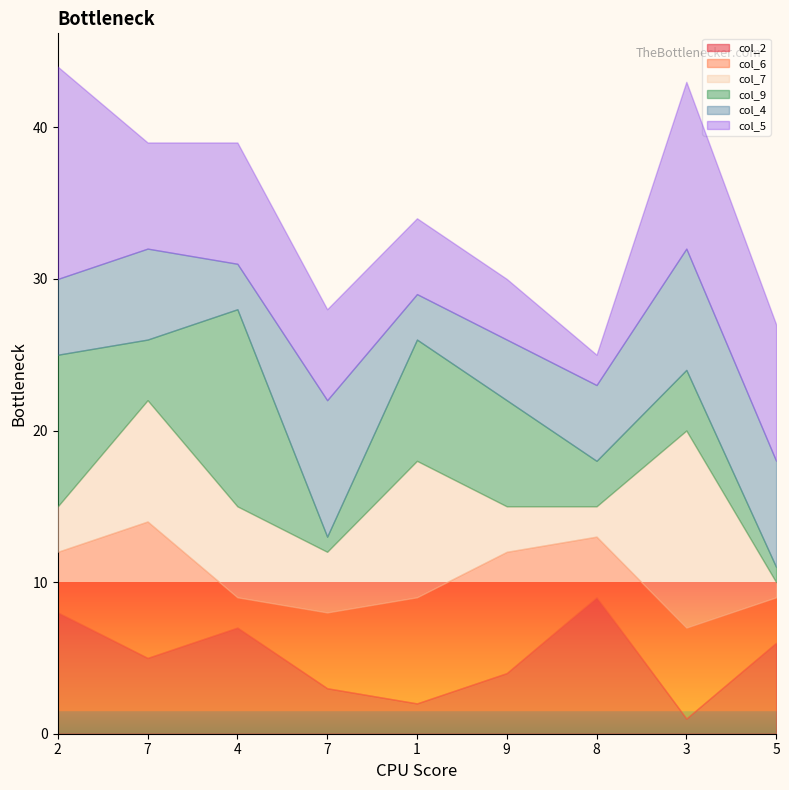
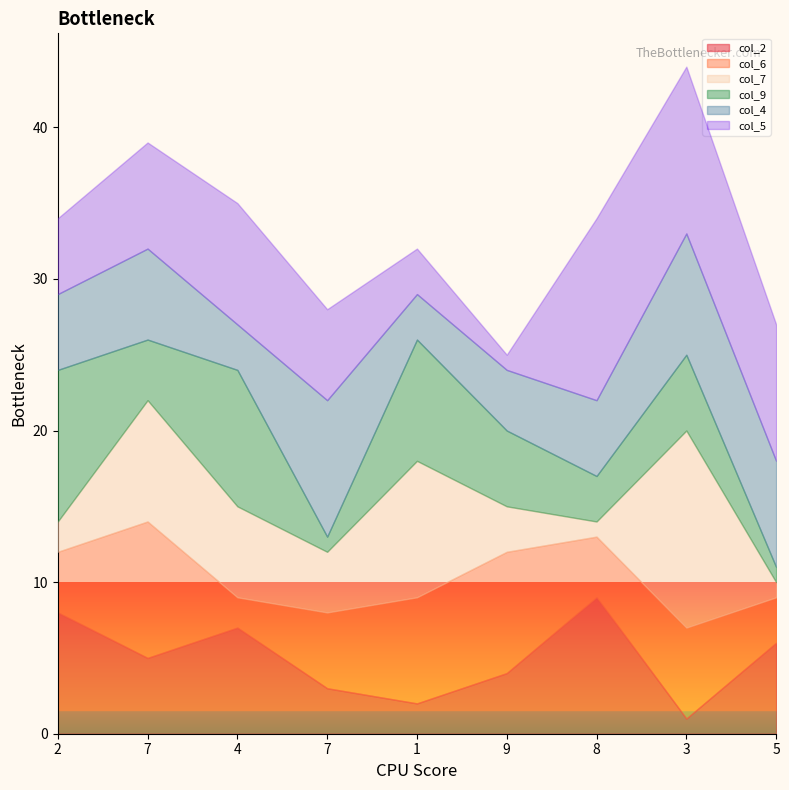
col_7, 2: 3 -> 2
col_5, 2: 14 -> 5
col_9, 4: 13 -> 9
col_5, 1: 5 -> 3
col_9, 9: 7 -> 5
col_5, 9: 4 -> 1
col_7, 8: 2 -> 1
col_5, 8: 2 -> 12
col_9, 3: 4 -> 5
